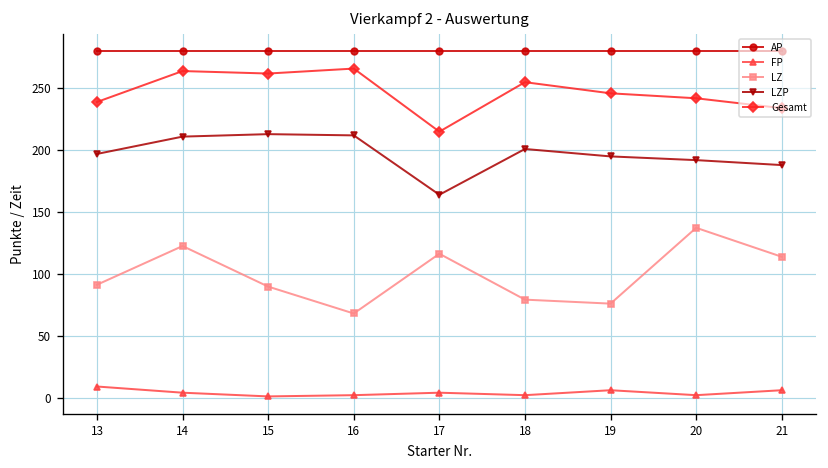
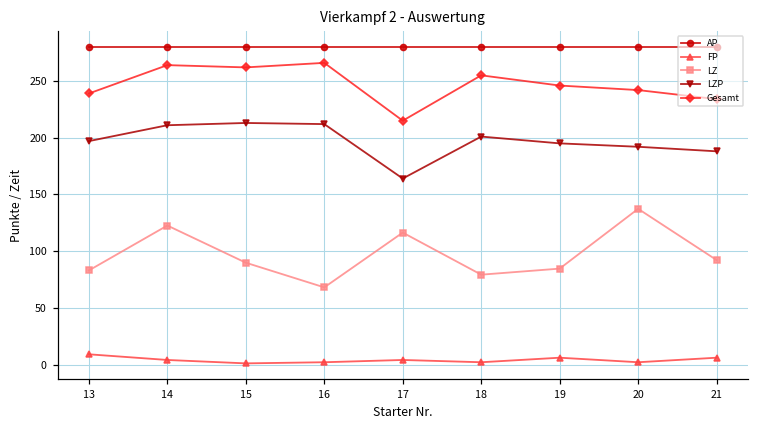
LZ, 13: 91 -> 83
LZ, 19: 76 -> 85
LZ, 21: 114 -> 92
